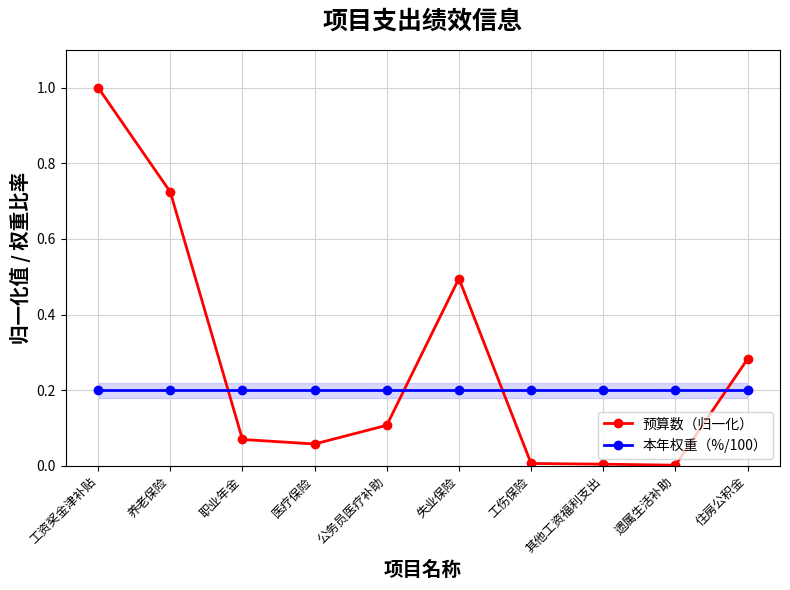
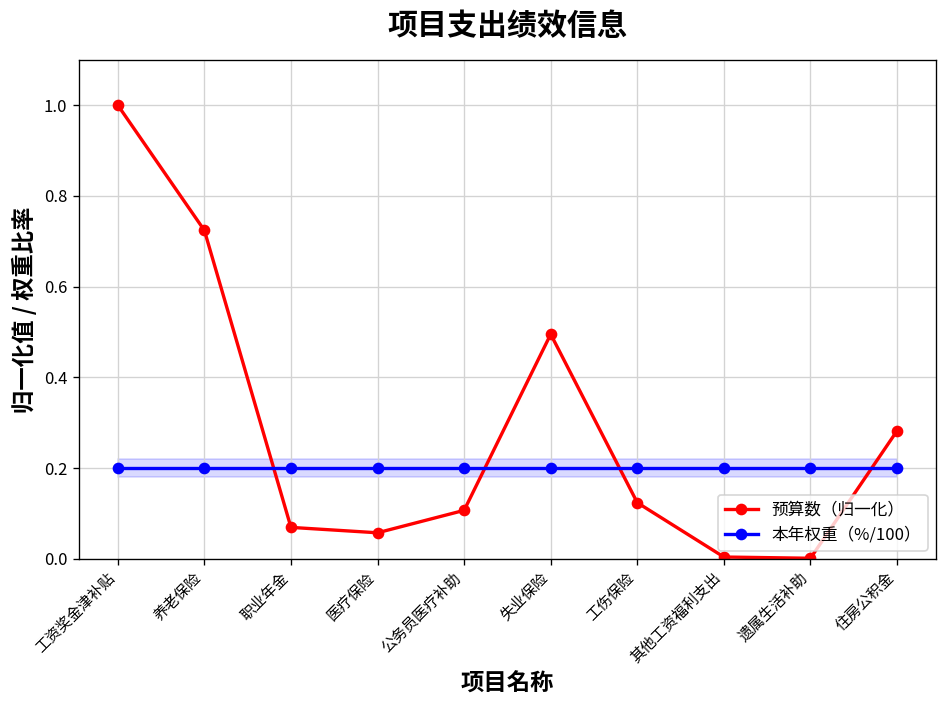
预算数（归一化）, 工伤保险: 0.01 -> 0.12
